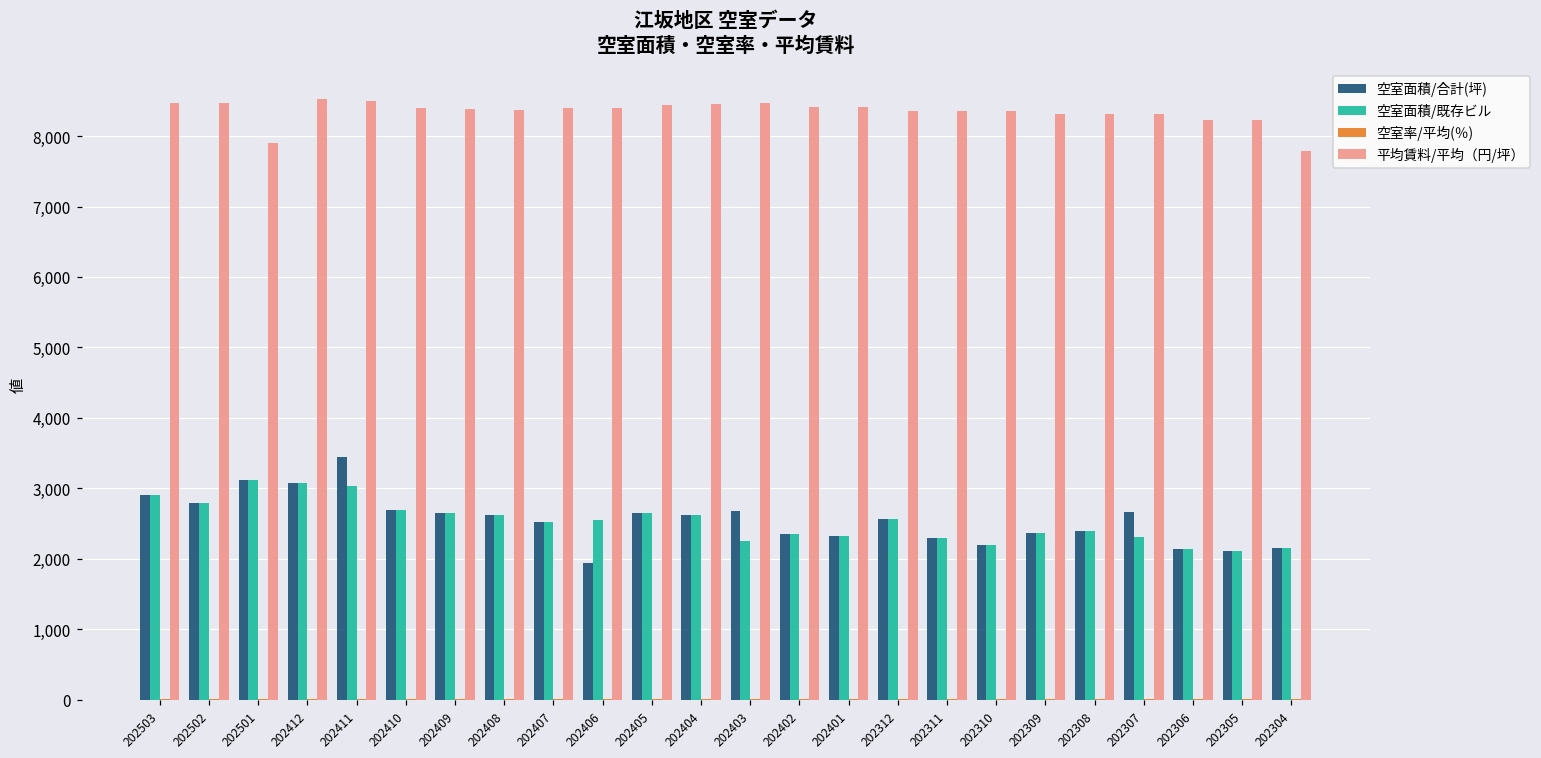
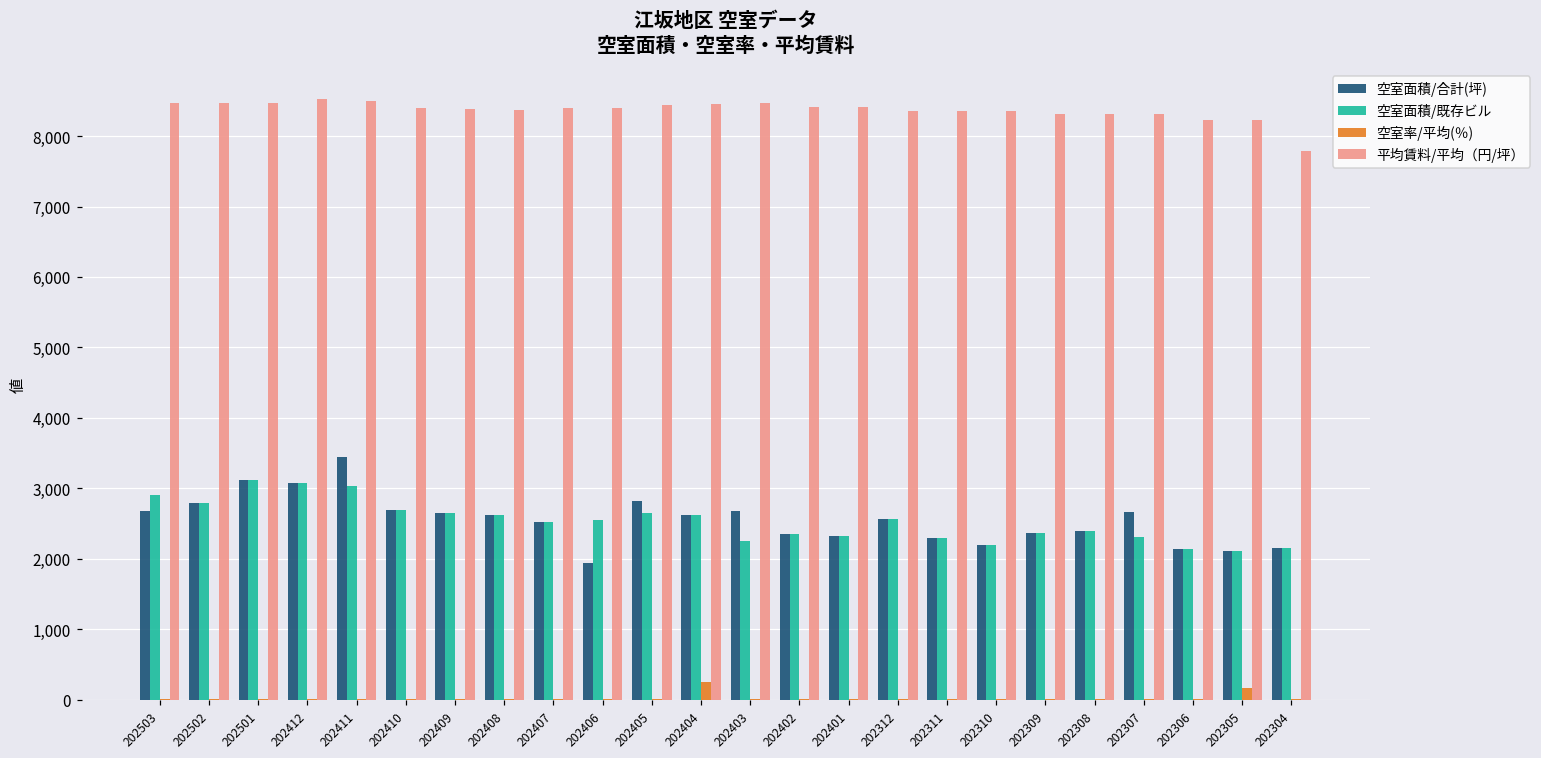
空室面積/合計(坪), 202503: 2,900 -> 2,700
平均賃料/平均（円/坪）, 202501: 7,900 -> 8,500
空室面積/合計(坪), 202405: 2,700 -> 2,800
空室率/平均(％), 202404: 0 -> 300
空室率/平均(％), 202305: 0 -> 200
